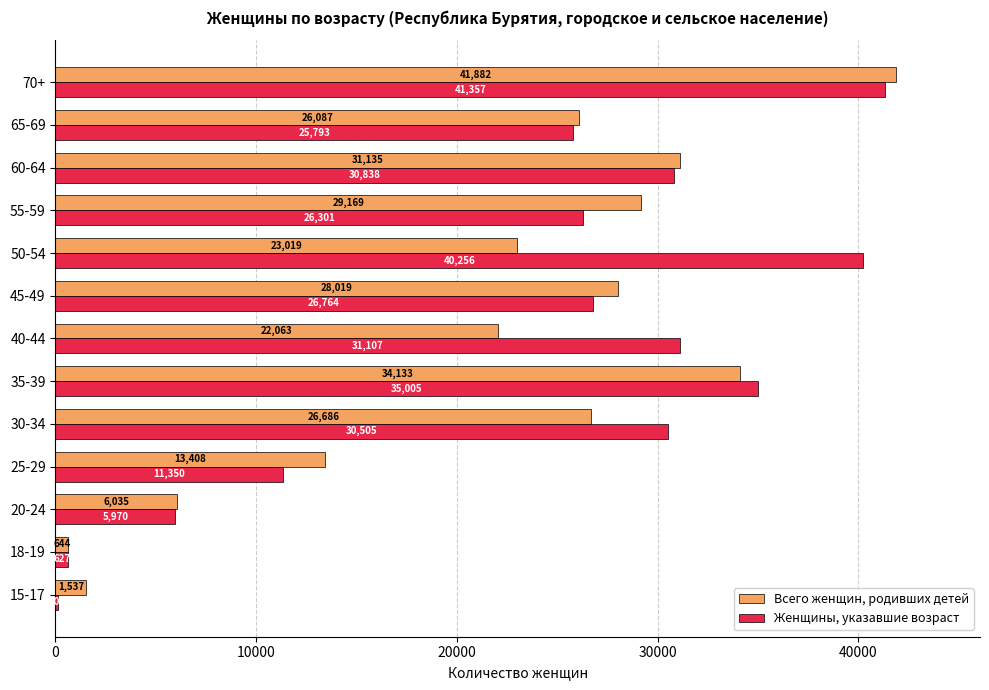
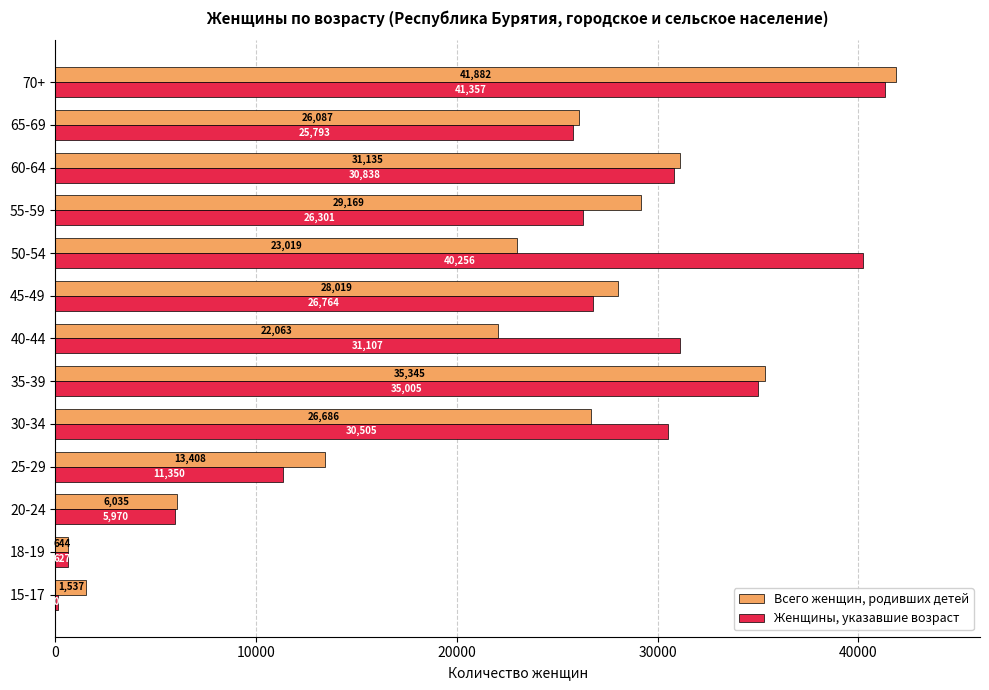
Всего женщин, родивших детей, 35-39: 34,133 -> 35,345
